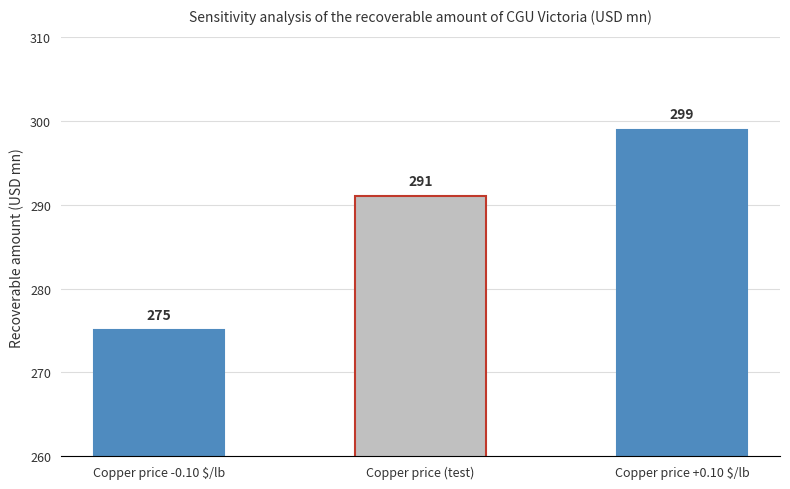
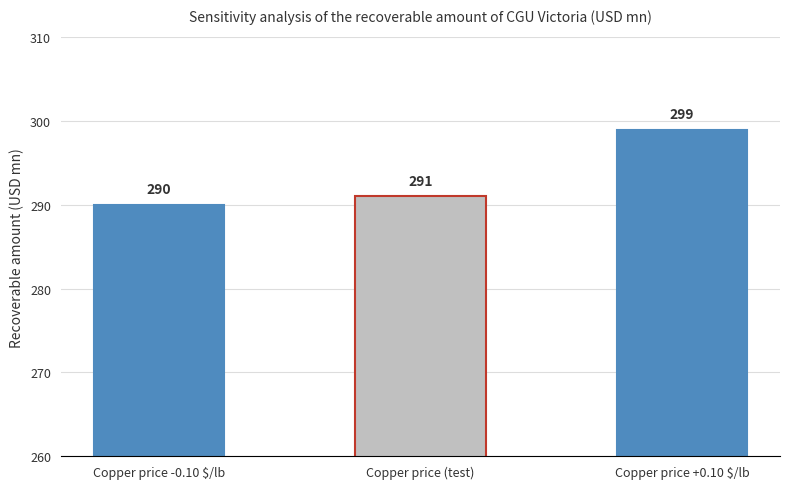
Copper price -0.10 $/lb: 275 -> 290
